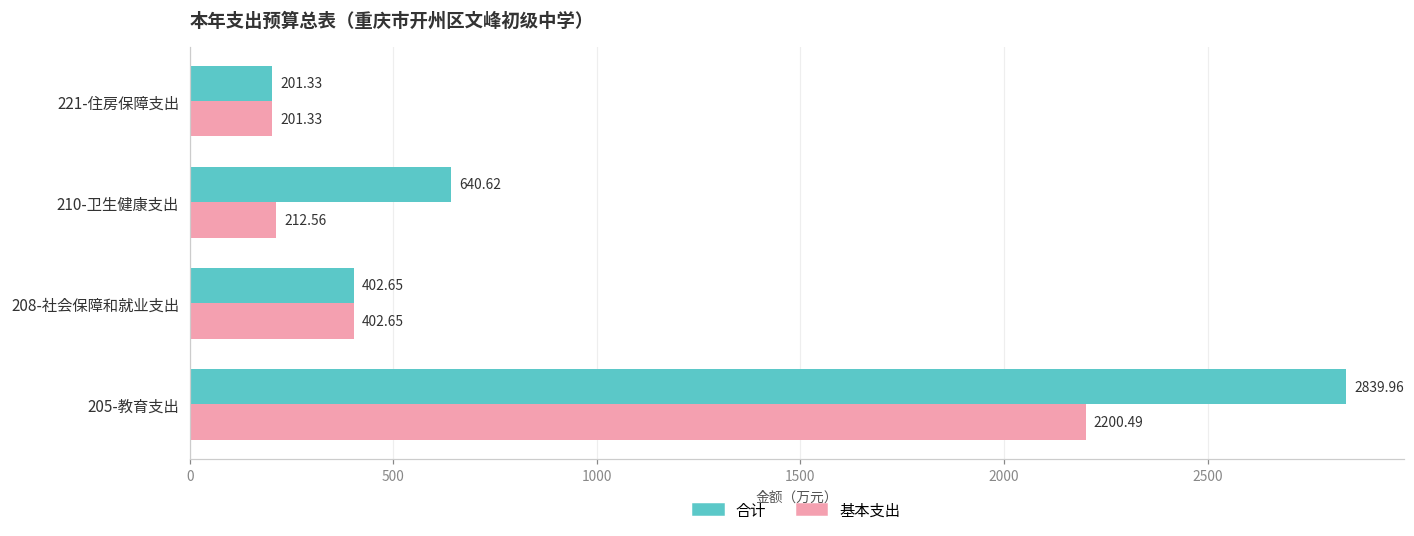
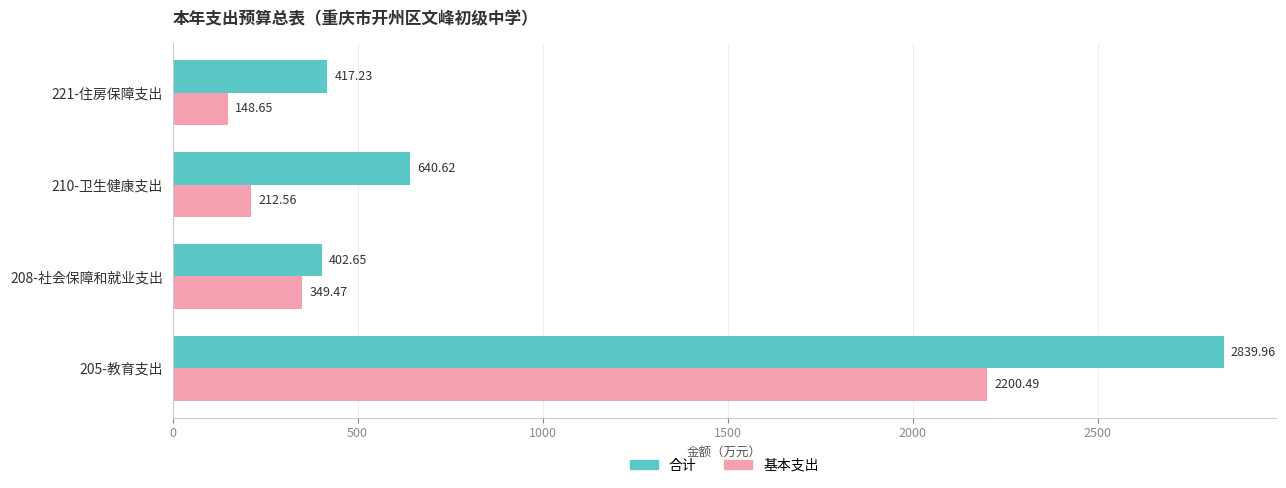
合计, 221-住房保障支出: 201.33 -> 417.23
基本支出, 221-住房保障支出: 201.33 -> 148.65
基本支出, 208-社会保障和就业支出: 402.65 -> 349.47
